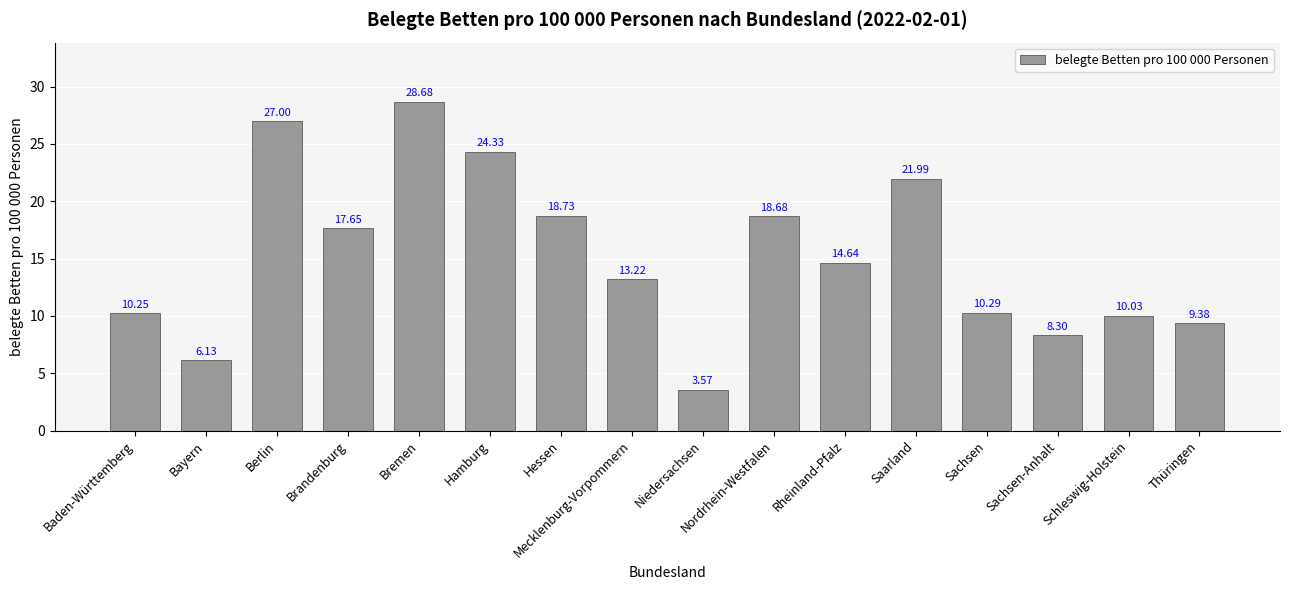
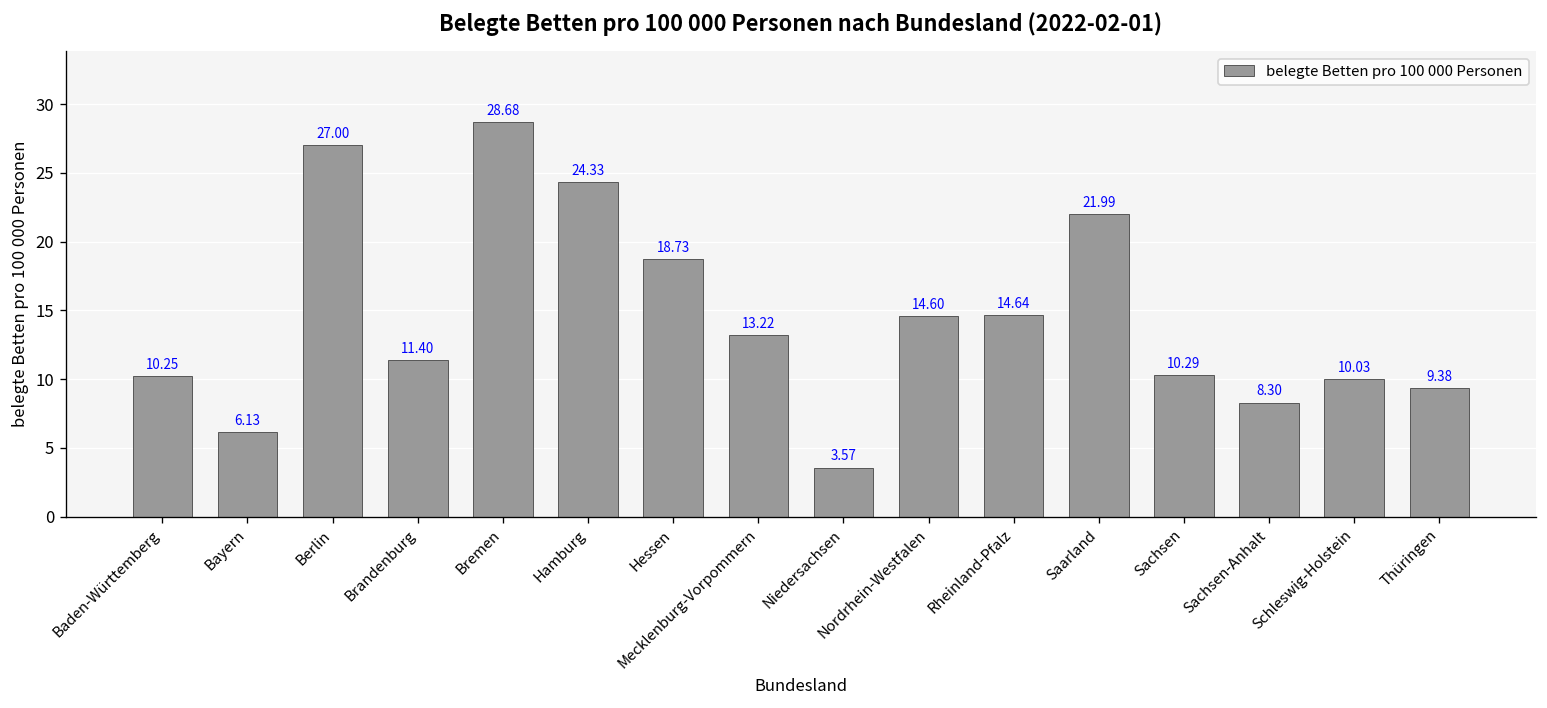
Brandenburg: 17.65 -> 11.40
Nordrhein-Westfalen: 18.68 -> 14.60
